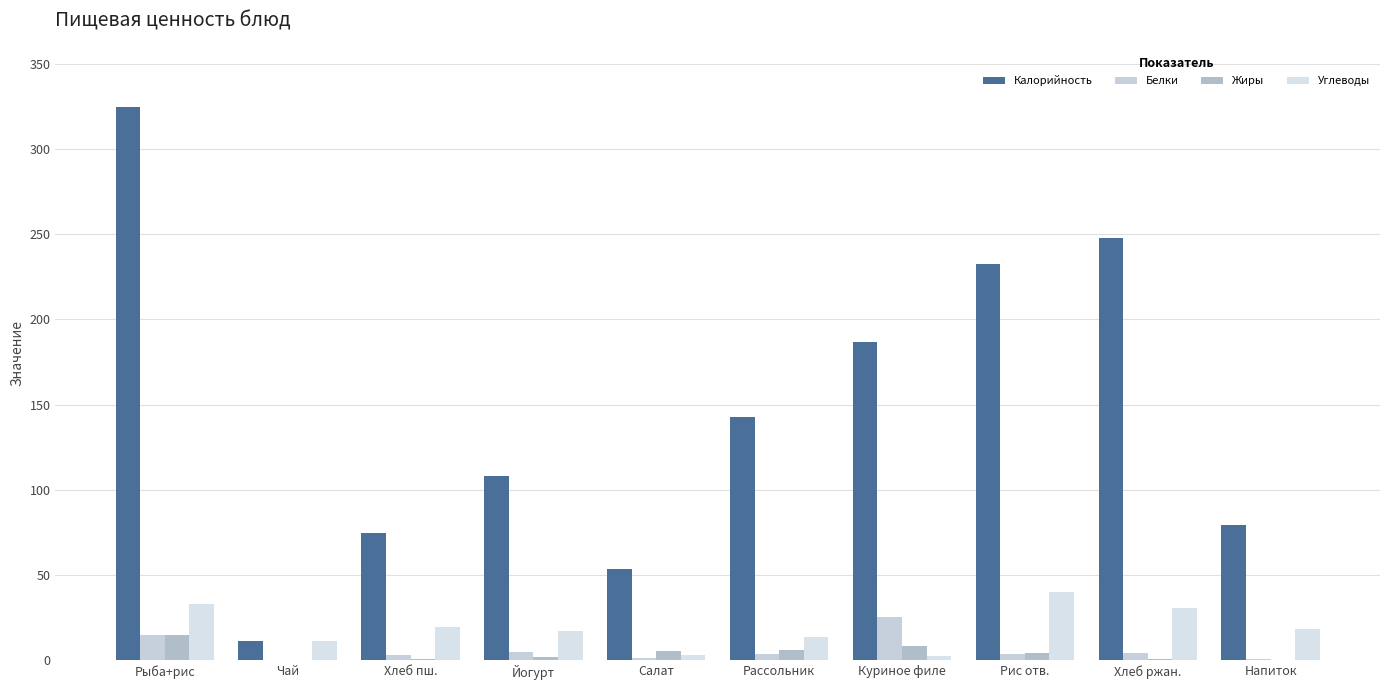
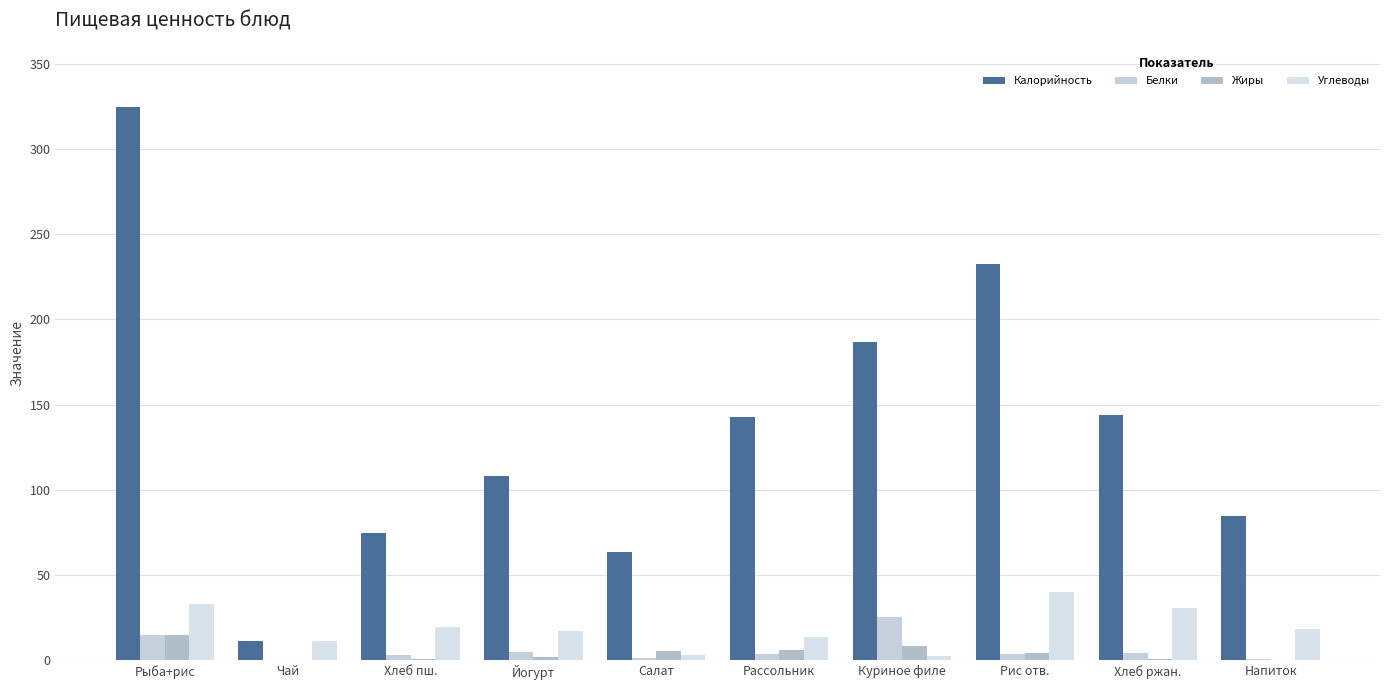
Калорийность, Салат: 54 -> 63
Калорийность, Хлеб ржан.: 248 -> 144
Калорийность, Напиток: 79 -> 85
